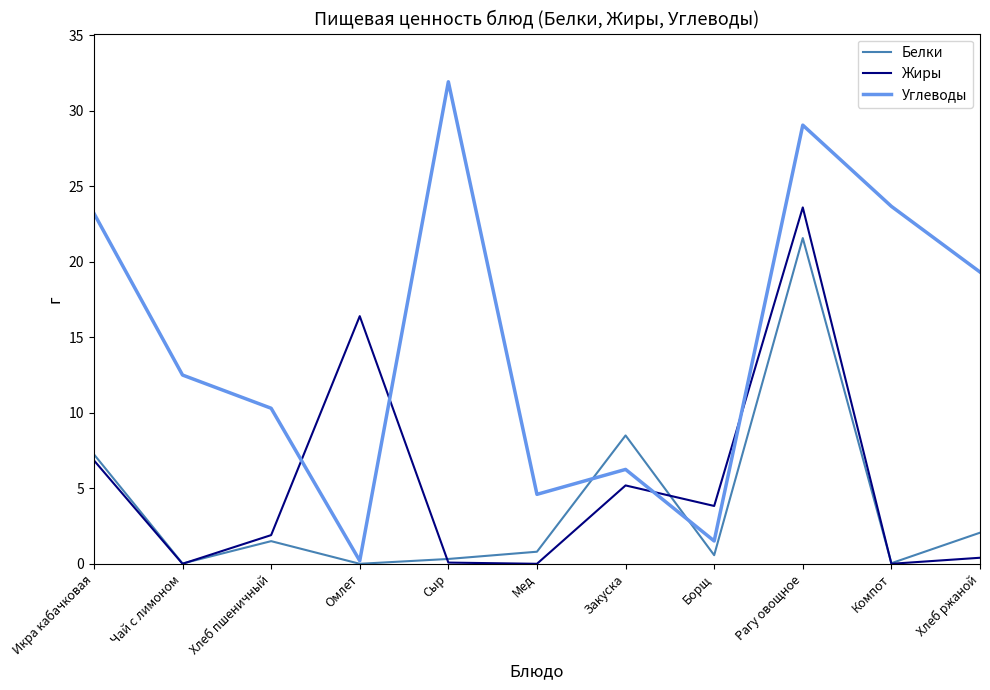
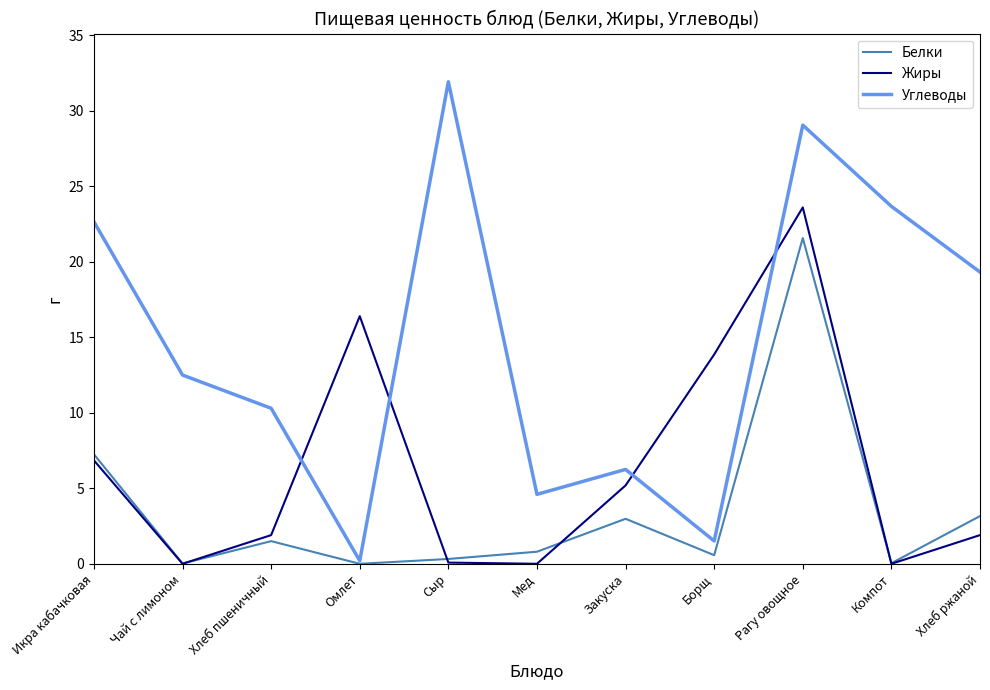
Углеводы, Икра кабачковая: 23.2 -> 22.7
Белки, Закуска: 8.5 -> 3.0
Жиры, Борщ: 3.8 -> 13.9
Белки, Хлеб ржаной: 2.1 -> 3.2
Жиры, Хлеб ржаной: 0.4 -> 1.9
